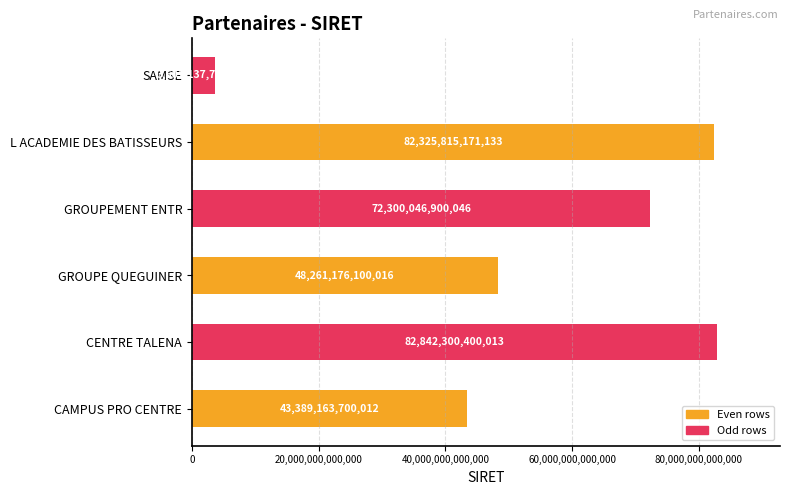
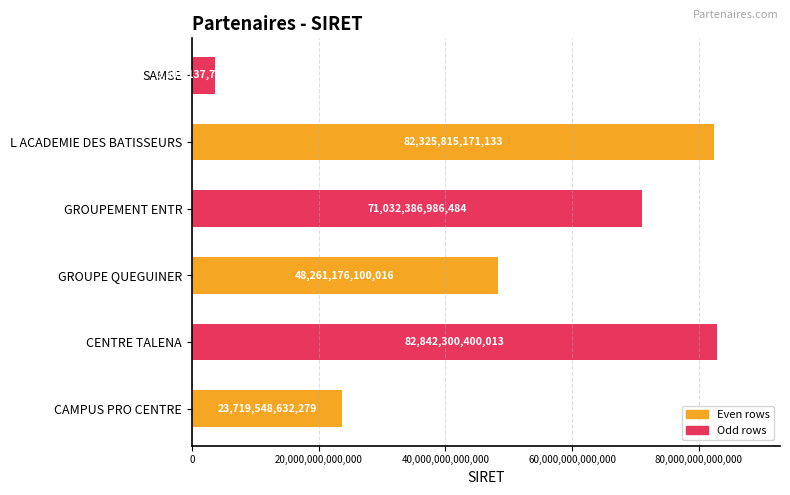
GROUPEMENT ENTR: 72,300,046,900,046 -> 71,032,386,986,484
CAMPUS PRO CENTRE: 43,389,163,700,012 -> 23,719,548,632,279
